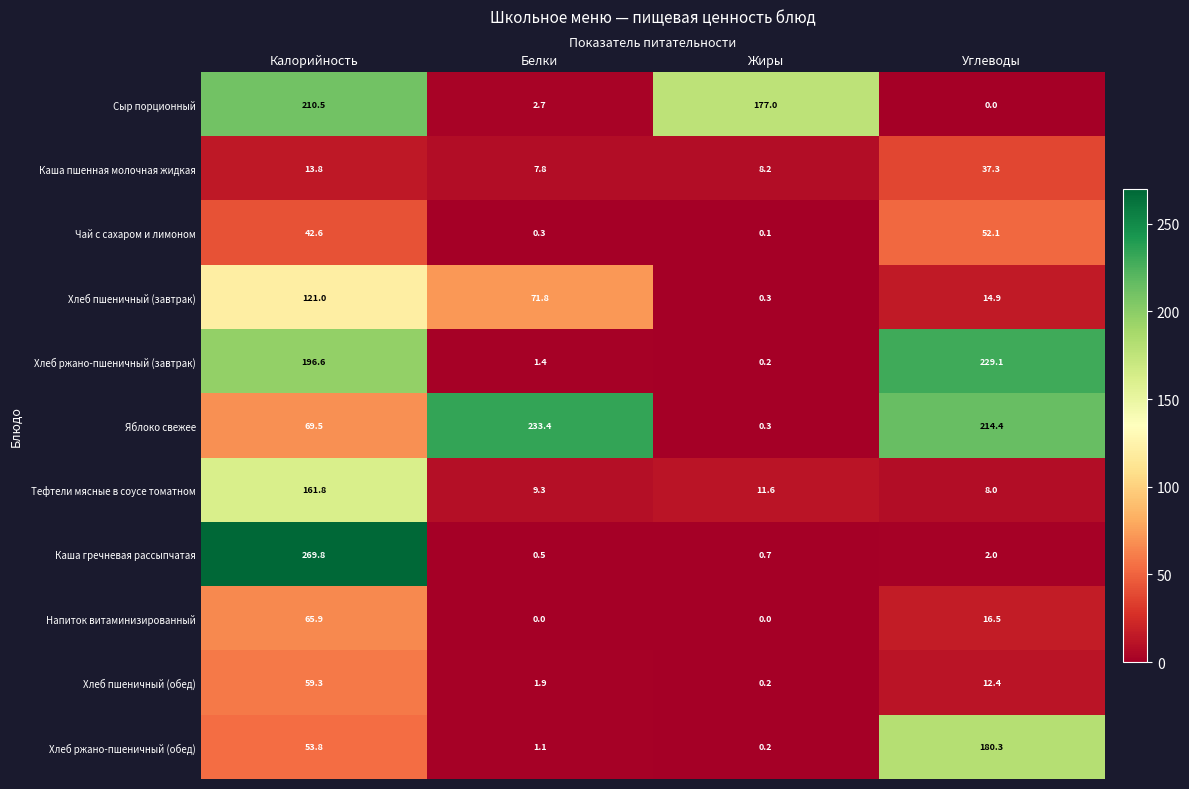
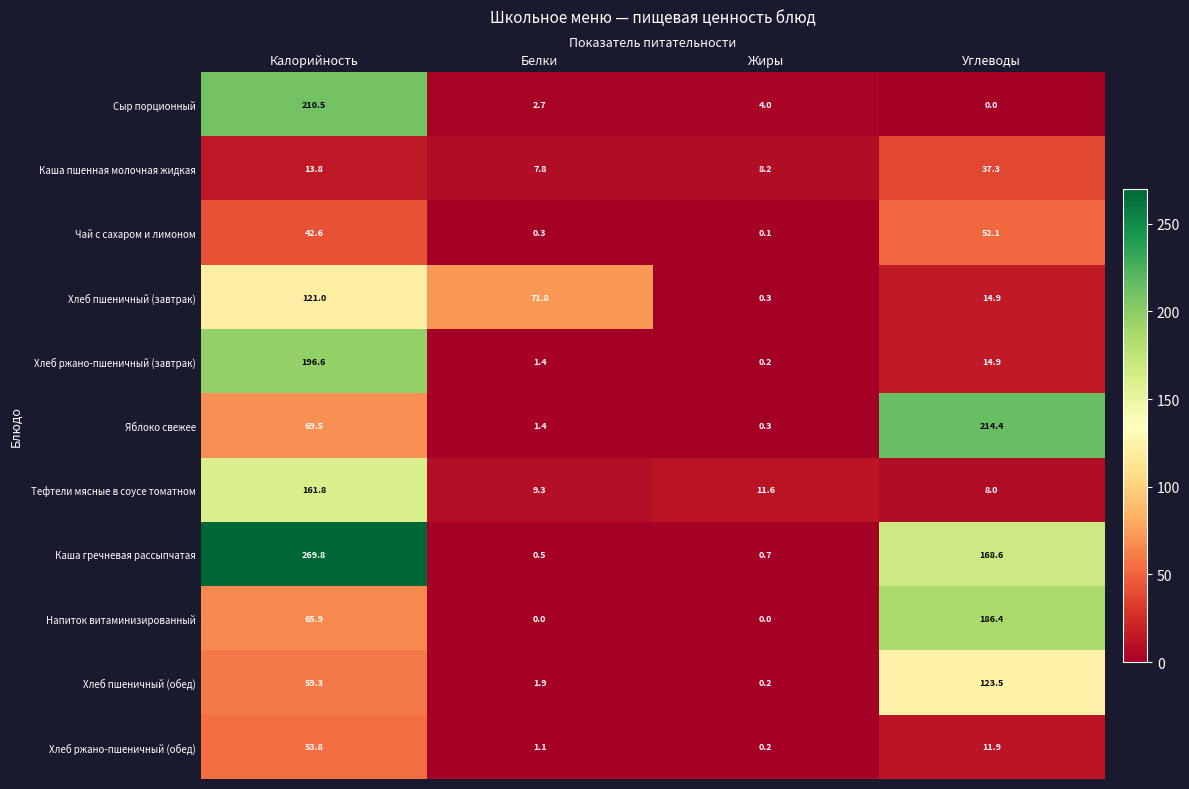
Сыр порционный, Жиры: 177.0 -> 4.0
Хлеб ржано-пшеничный (завтрак), Углеводы: 229.1 -> 14.9
Яблоко свежее, Белки: 233.4 -> 1.4
Каша гречневая рассыпчатая, Углеводы: 2.0 -> 168.6
Напиток витаминизированный, Углеводы: 16.5 -> 186.4
Хлеб пшеничный (обед), Углеводы: 12.4 -> 123.5
Хлеб ржано-пшеничный (обед), Углеводы: 180.3 -> 11.9
